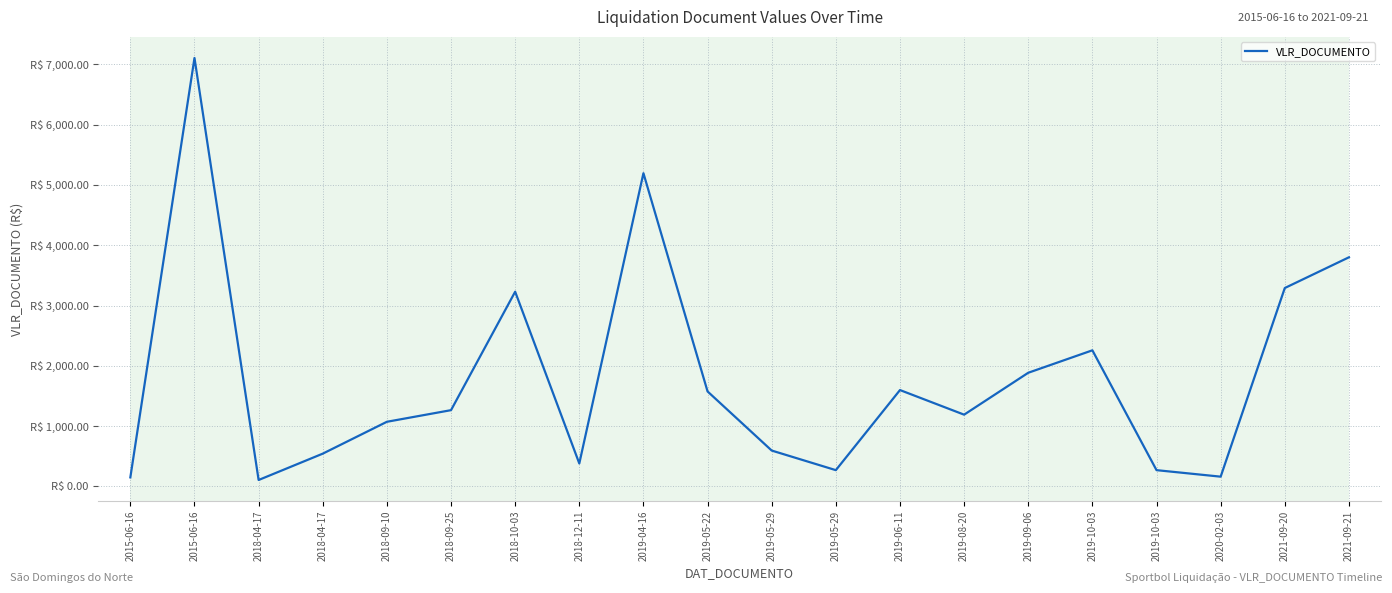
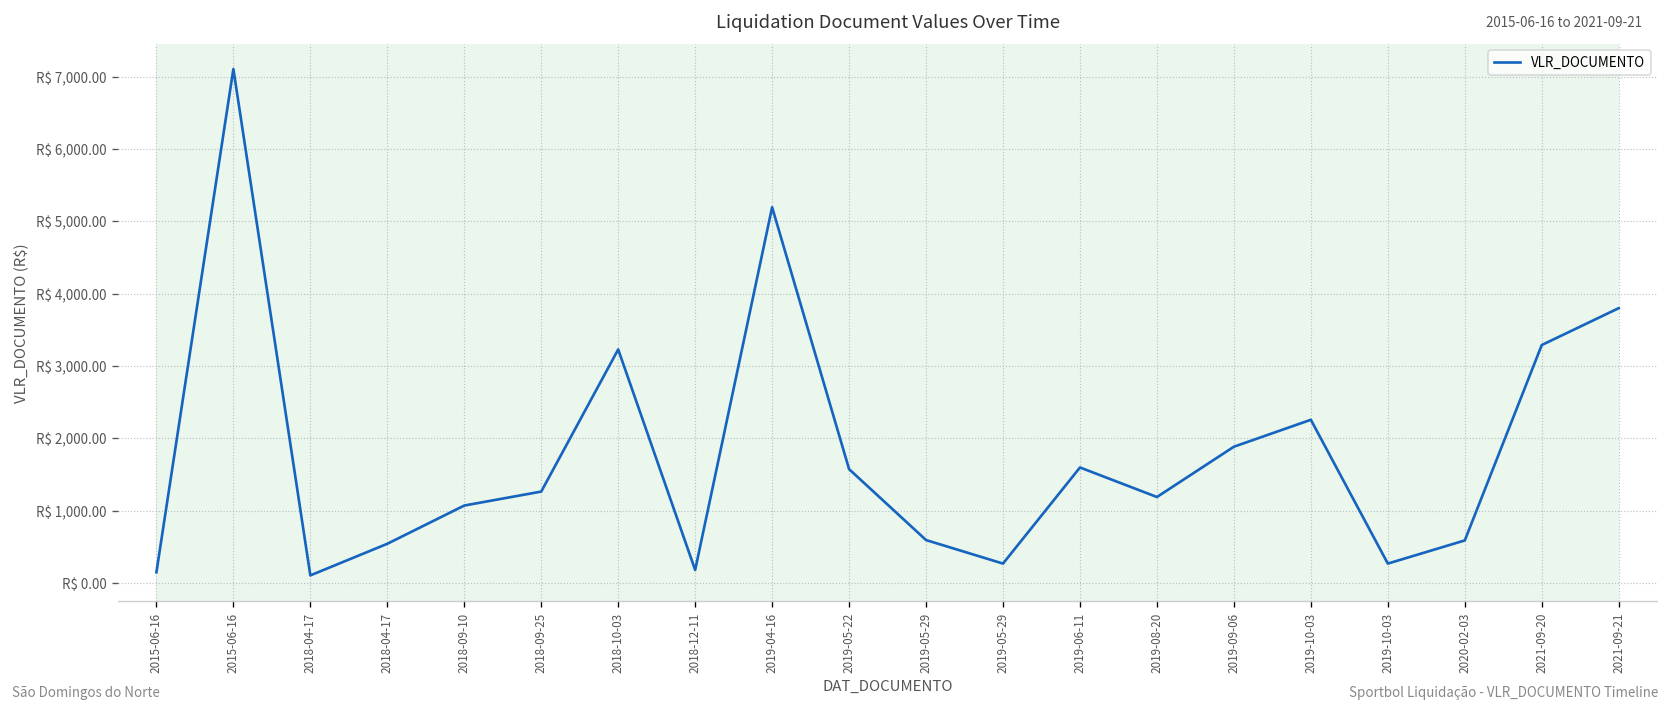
2018-12-11: R$ 400 -> R$ 200
2020-02-03: R$ 200 -> R$ 600
